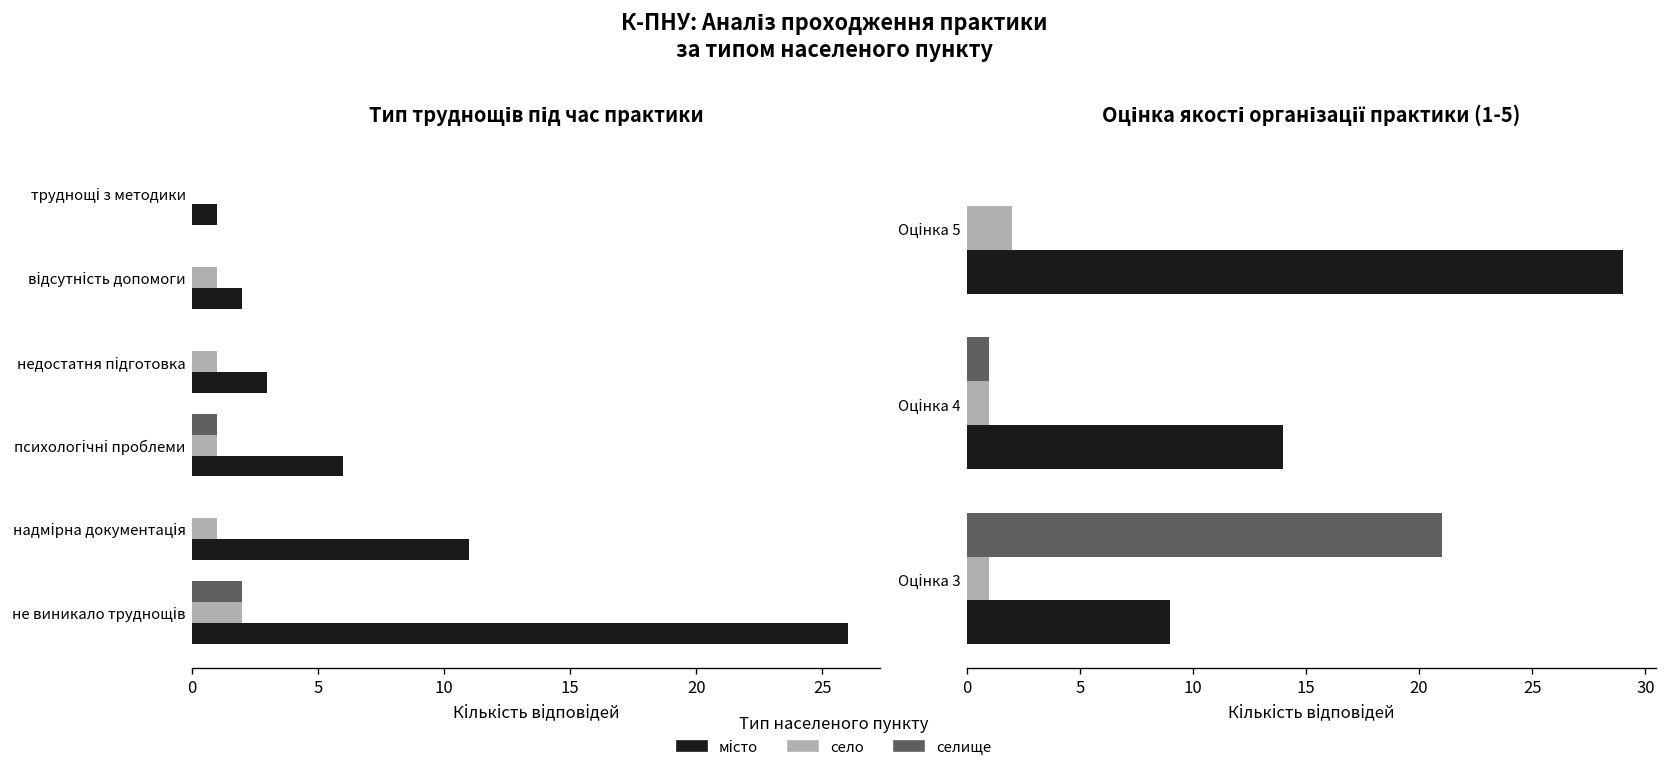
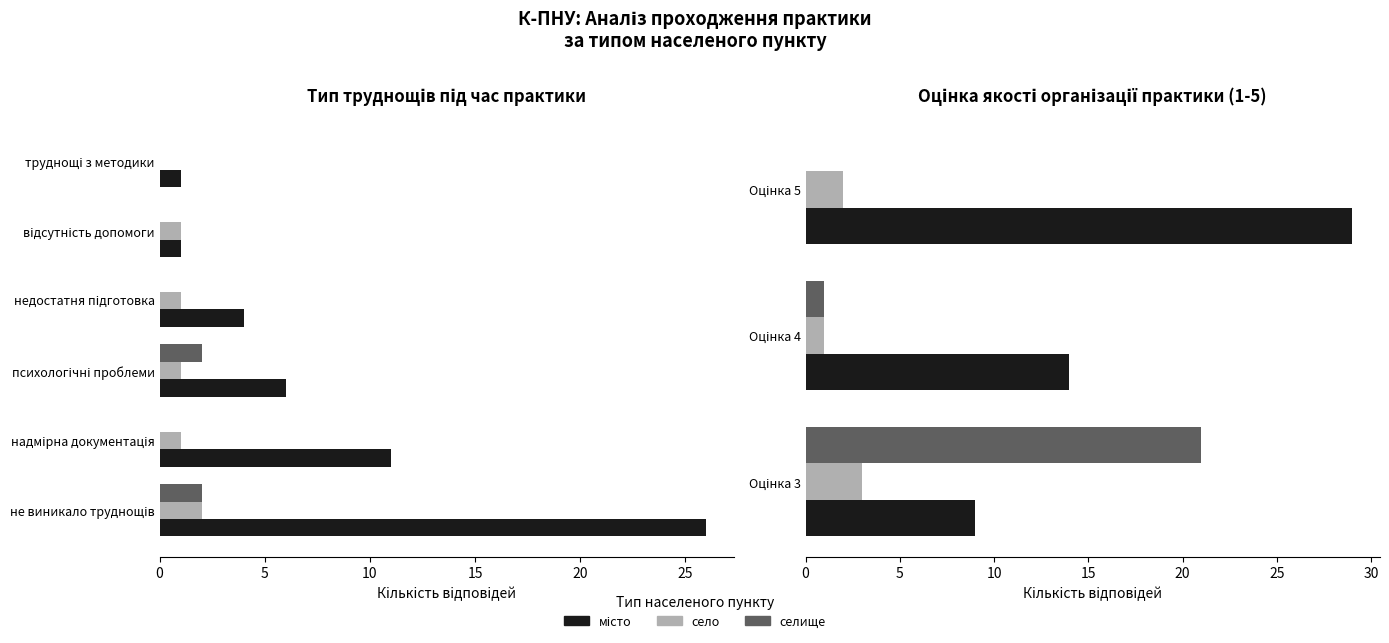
Тип труднощів під час практики, місто, відсутність допомоги: 2 -> 1
Тип труднощів під час практики, місто, недостатня підготовка: 3 -> 4
Тип труднощів під час практики, селище, психологічні проблеми: 1 -> 2
Оцінка якості організації практики (1-5), село, Оцінка 3: 1 -> 3
